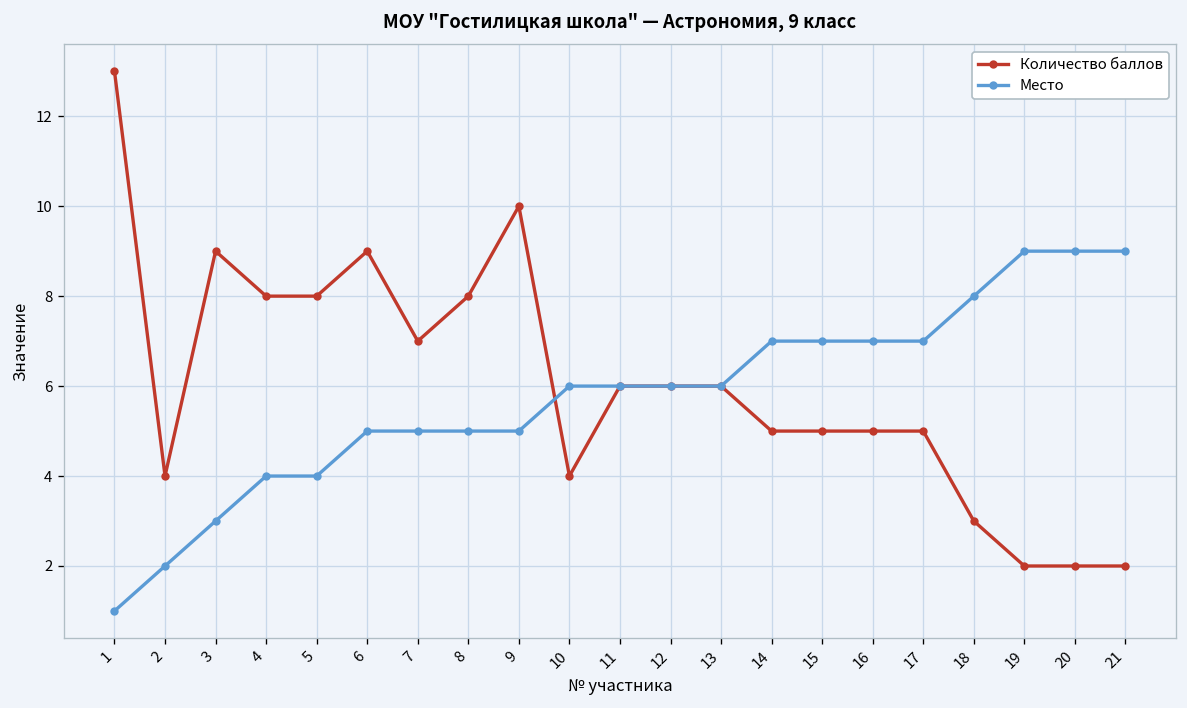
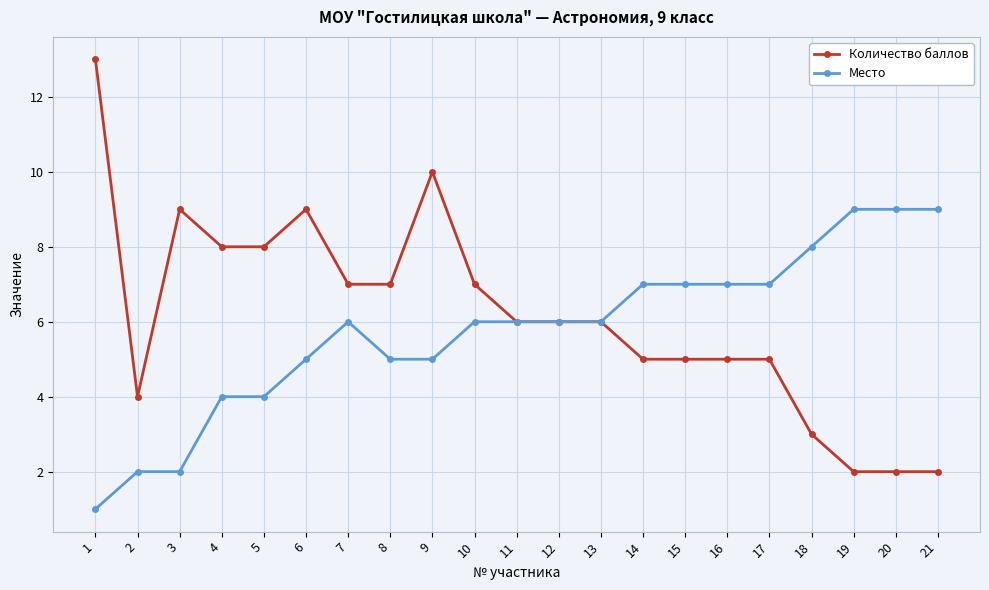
Место, 3: 3 -> 2
Место, 7: 5 -> 6
Количество баллов, 8: 8 -> 7
Количество баллов, 10: 4 -> 7
